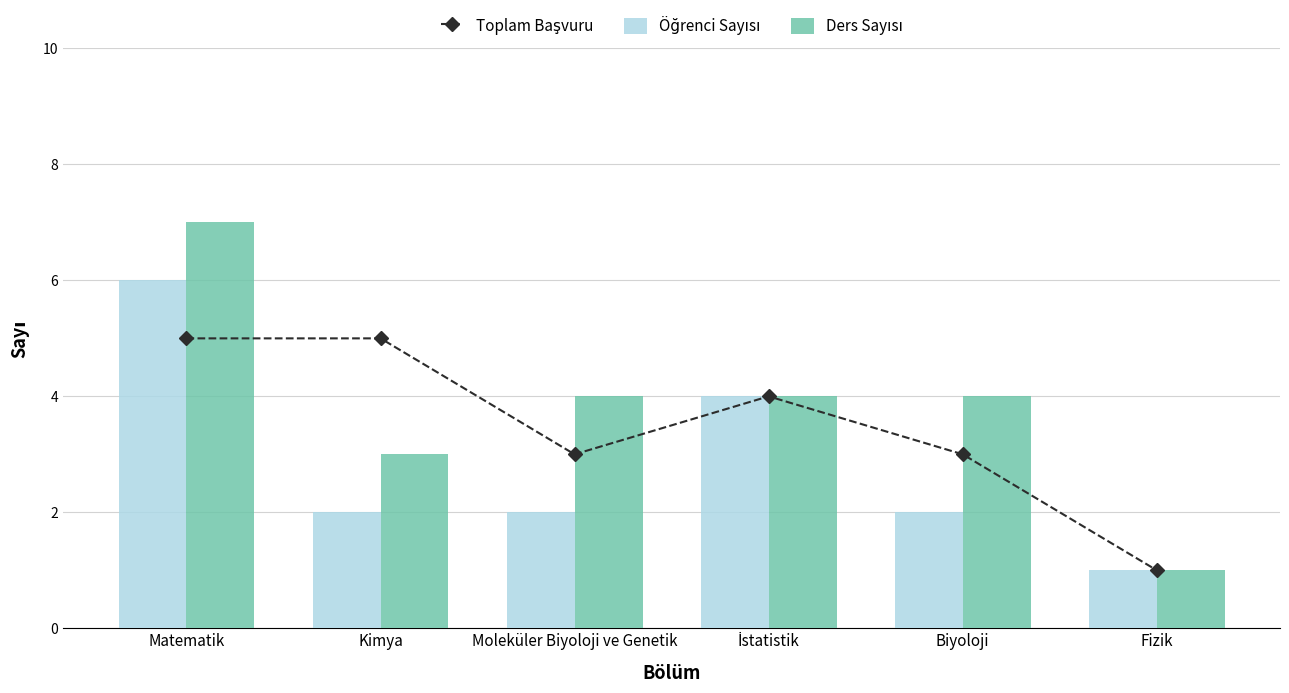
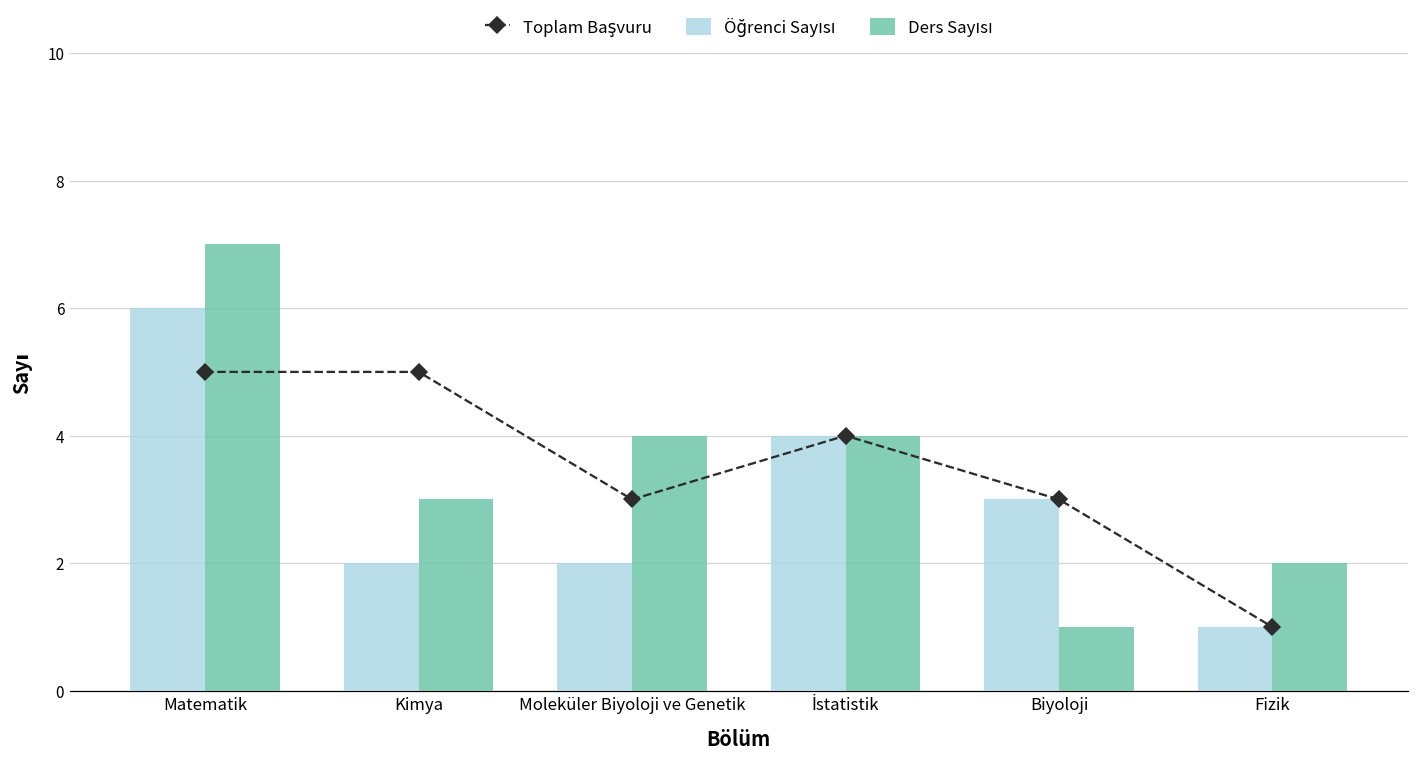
Öğrenci Sayısı, Biyoloji: 2 -> 3
Ders Sayısı, Biyoloji: 4 -> 1
Ders Sayısı, Fizik: 1 -> 2
